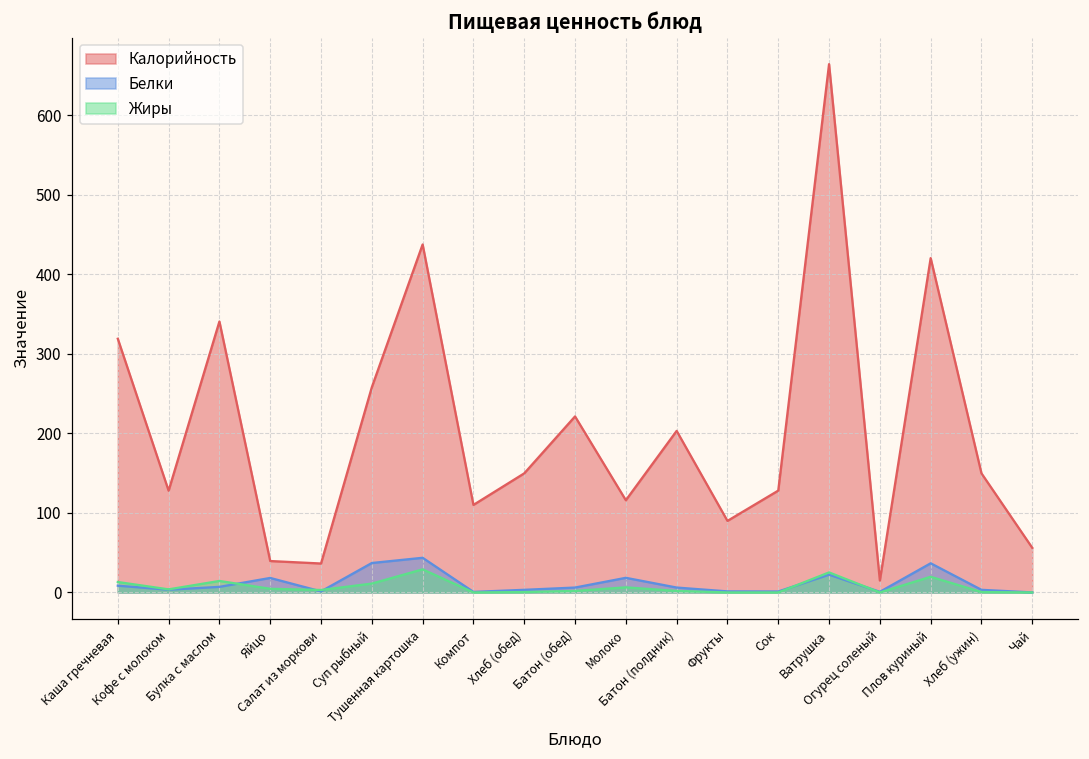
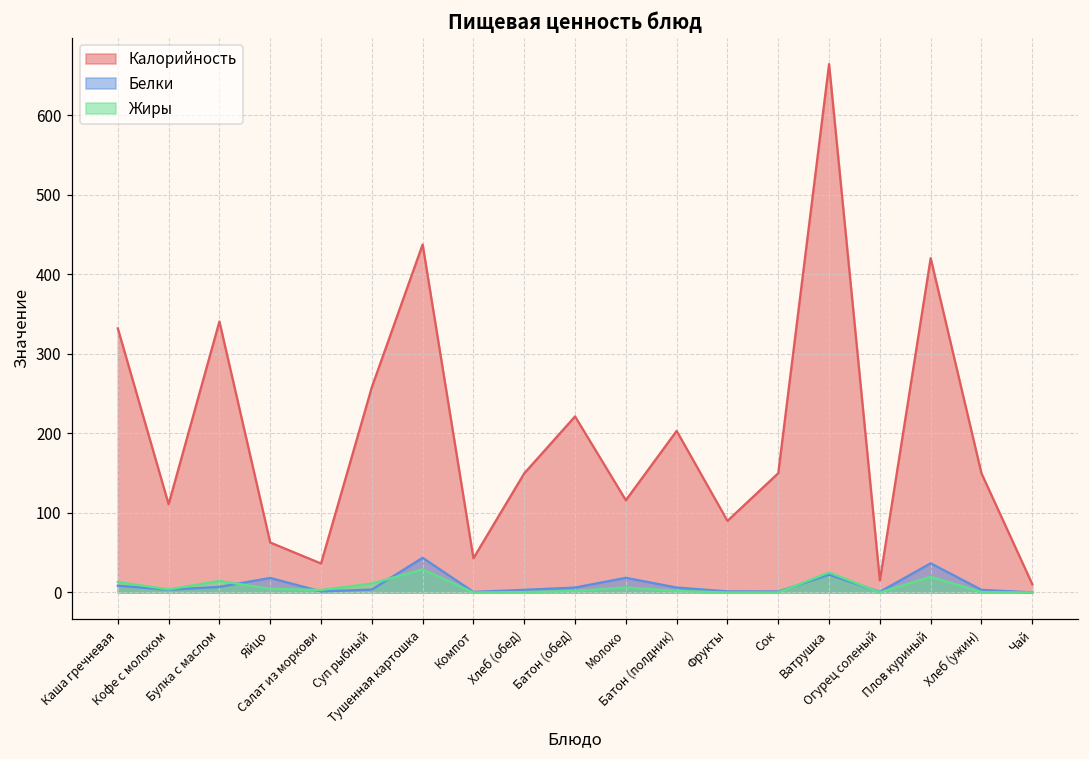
Калорийность, Каша гречневая: 320 -> 330
Калорийность, Кофе с молоком: 130 -> 110
Калорийность, Яйцо: 40 -> 60
Белки, Суп рыбный: 40 -> 0
Калорийность, Компот: 110 -> 40
Калорийность, Сок: 130 -> 150
Калорийность, Чай: 60 -> 10
